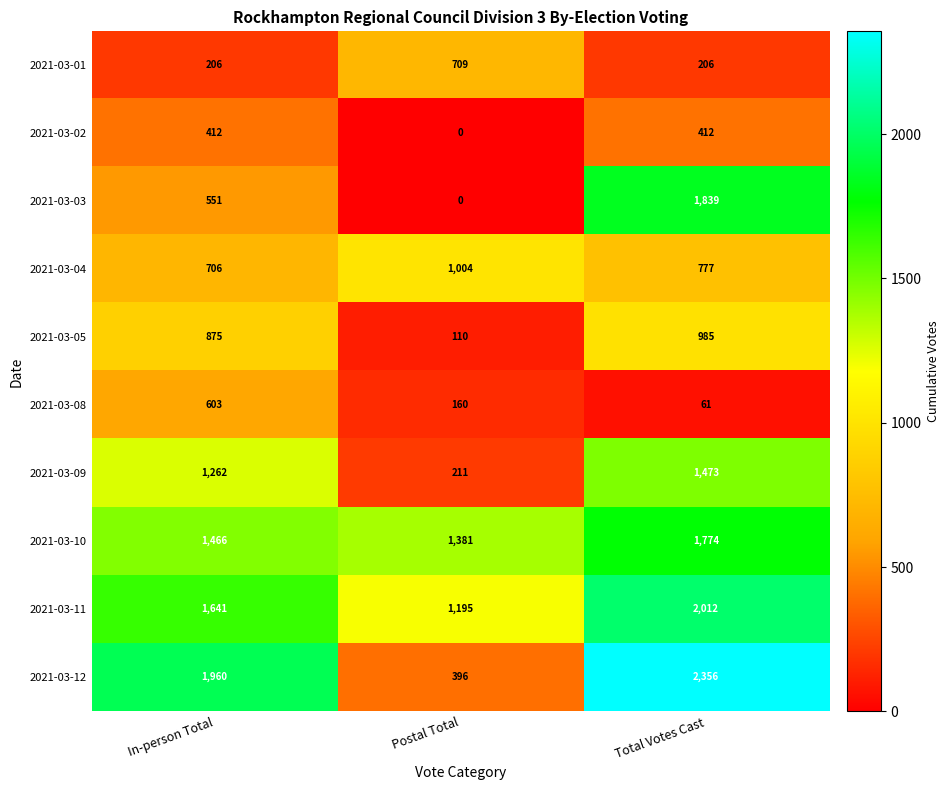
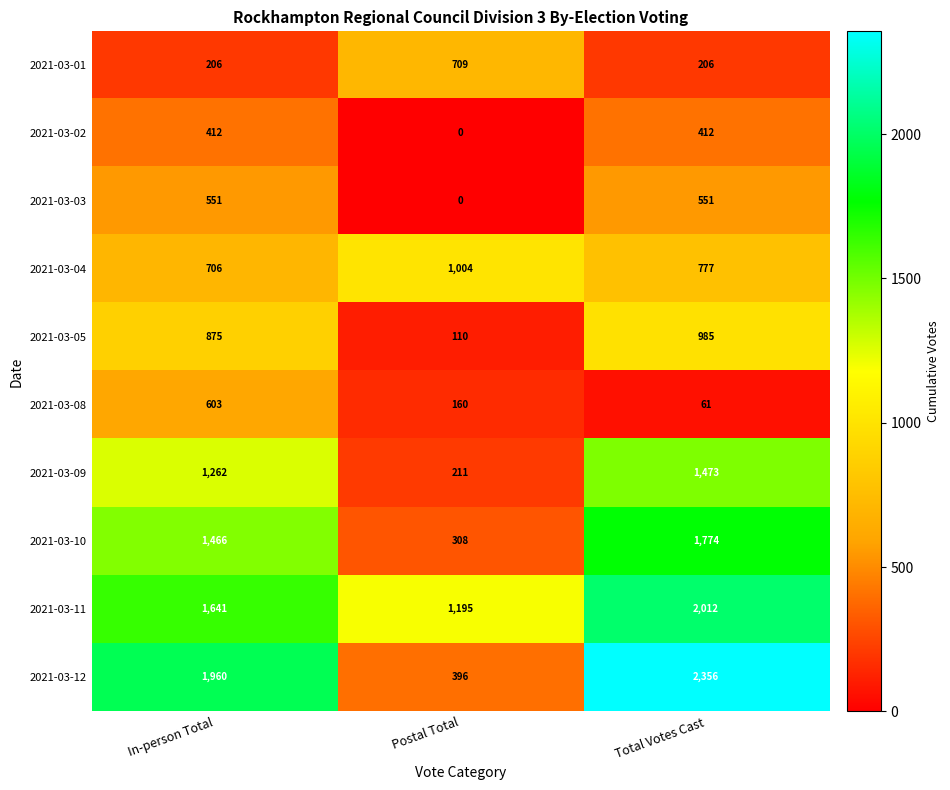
2021-03-03, Total Votes Cast: 1,839 -> 551
2021-03-10, Postal Total: 1,381 -> 308
